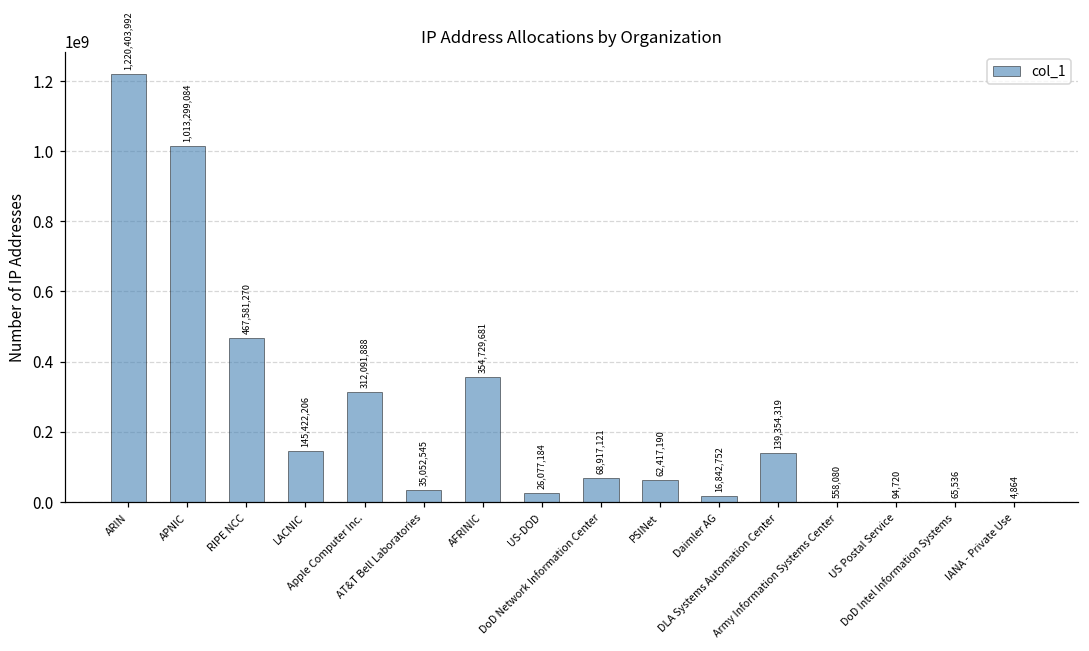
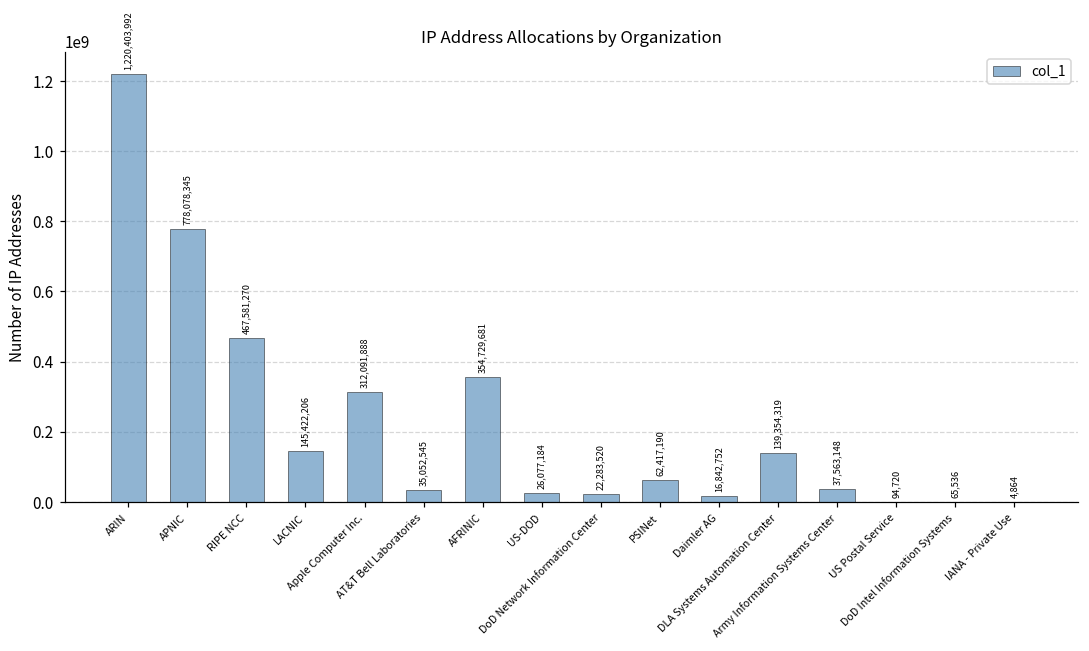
APNIC: 1,013,299,084 -> 778,078,345
DoD Network Information Center: 68,917,121 -> 22,283,520
Army Information Systems Center: 558,080 -> 37,563,148
